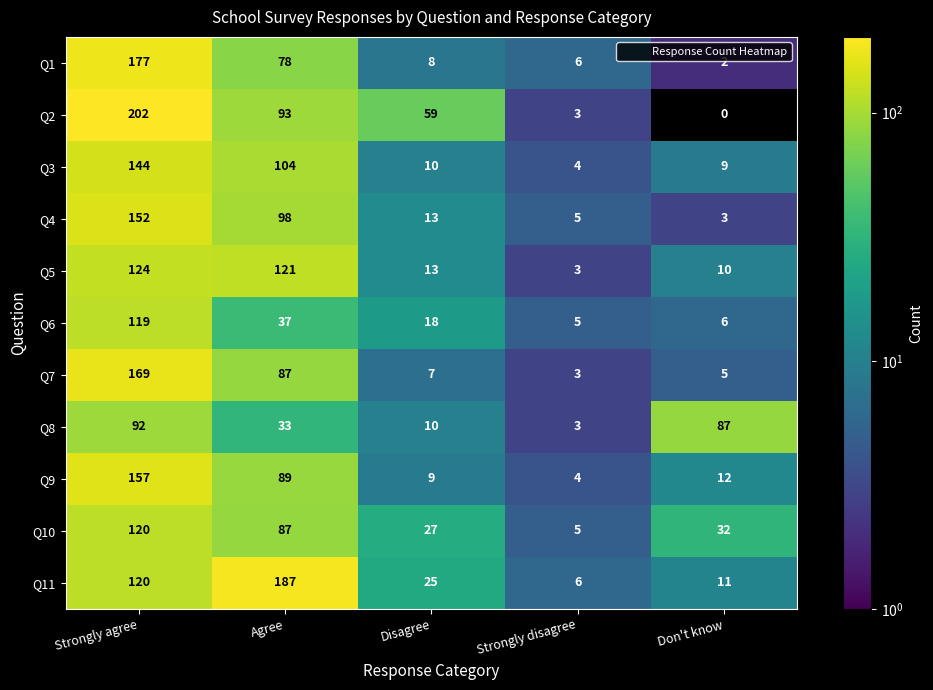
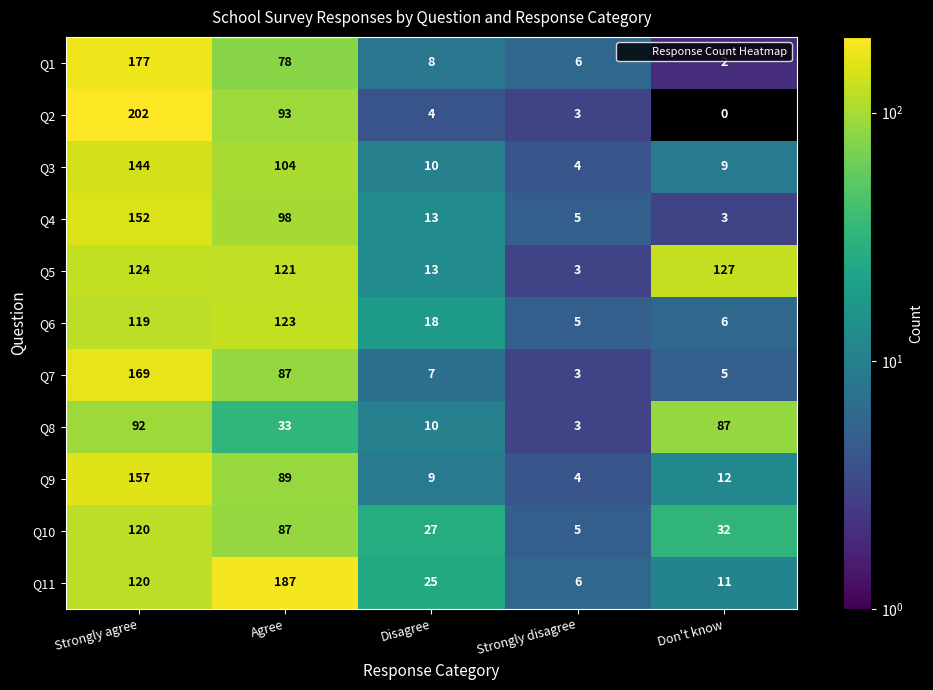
Q2, Disagree: 59 -> 4
Q5, Don't know: 10 -> 127
Q6, Agree: 37 -> 123
